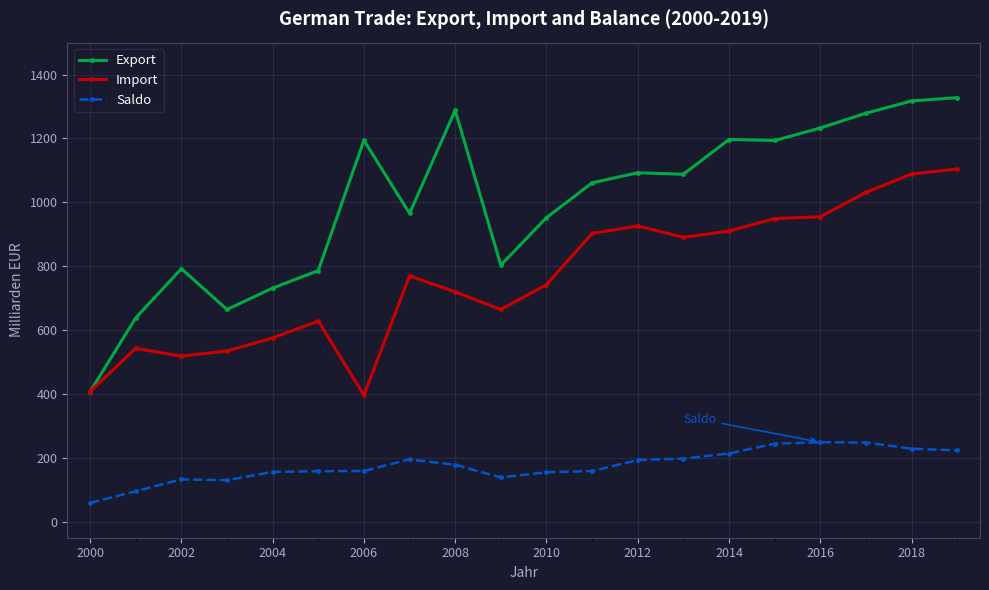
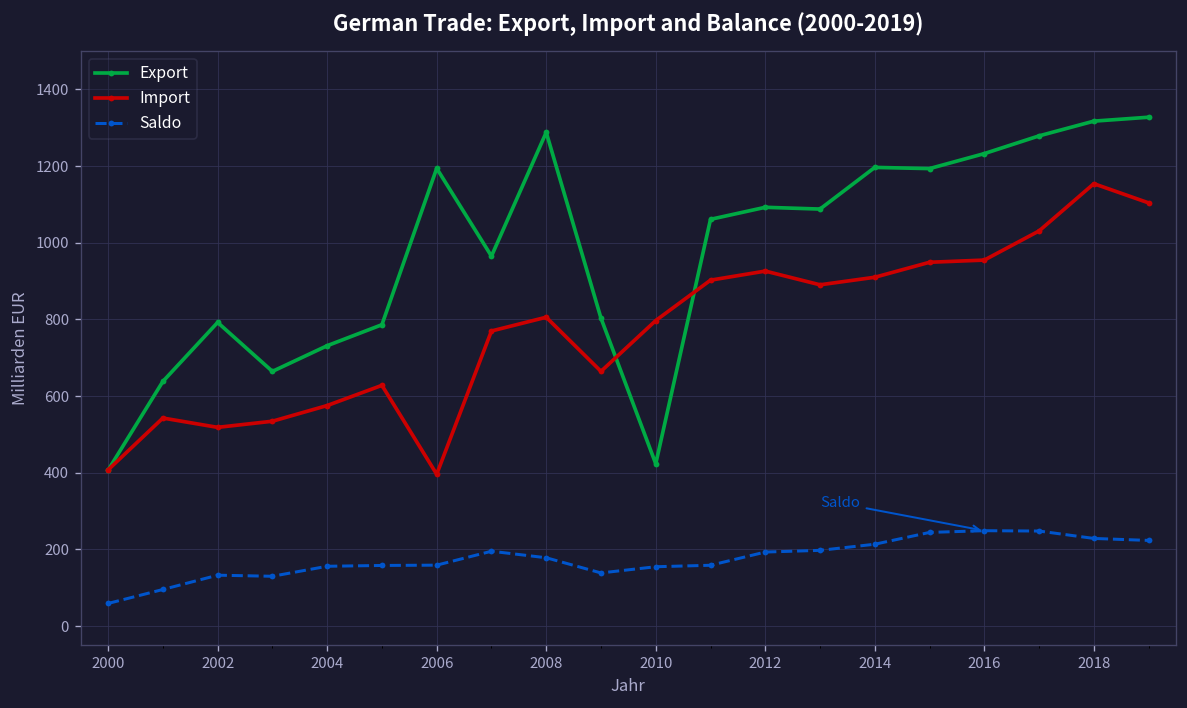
Import, 2008: 720 -> 810
Export, 2010: 950 -> 420
Import, 2010: 740 -> 800
Import, 2018: 1090 -> 1150
